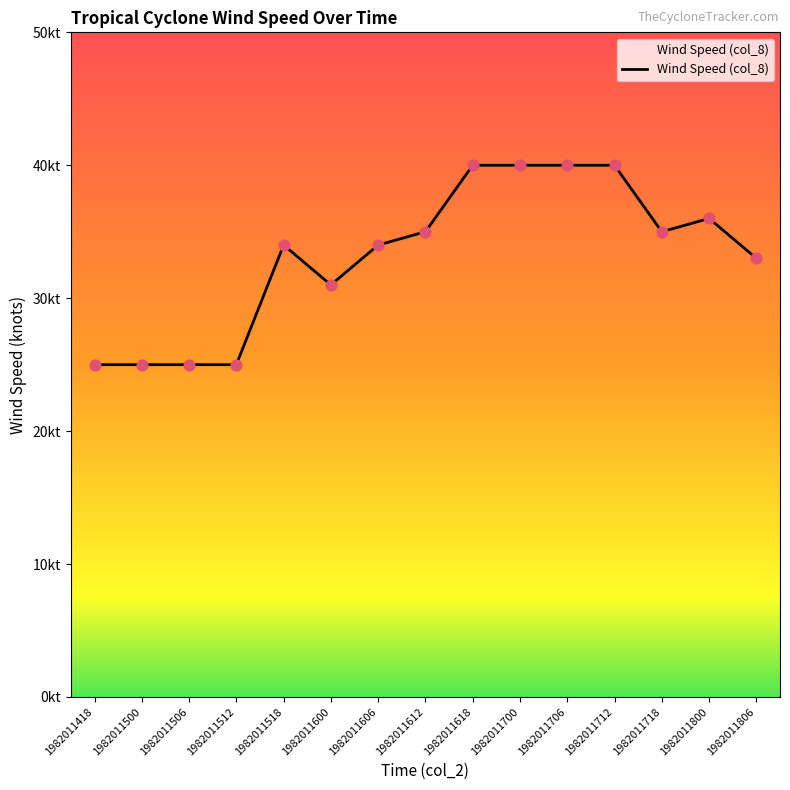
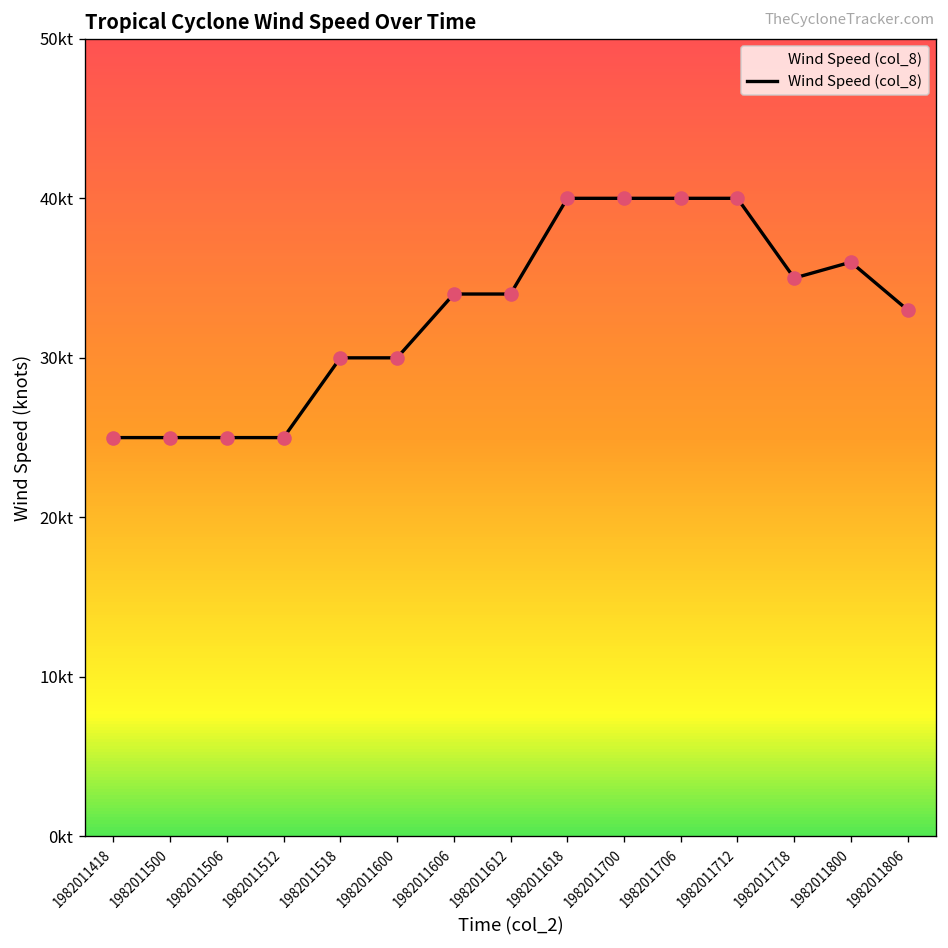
1982011518: 34kt -> 30kt
1982011600: 31kt -> 30kt
1982011612: 35kt -> 34kt
